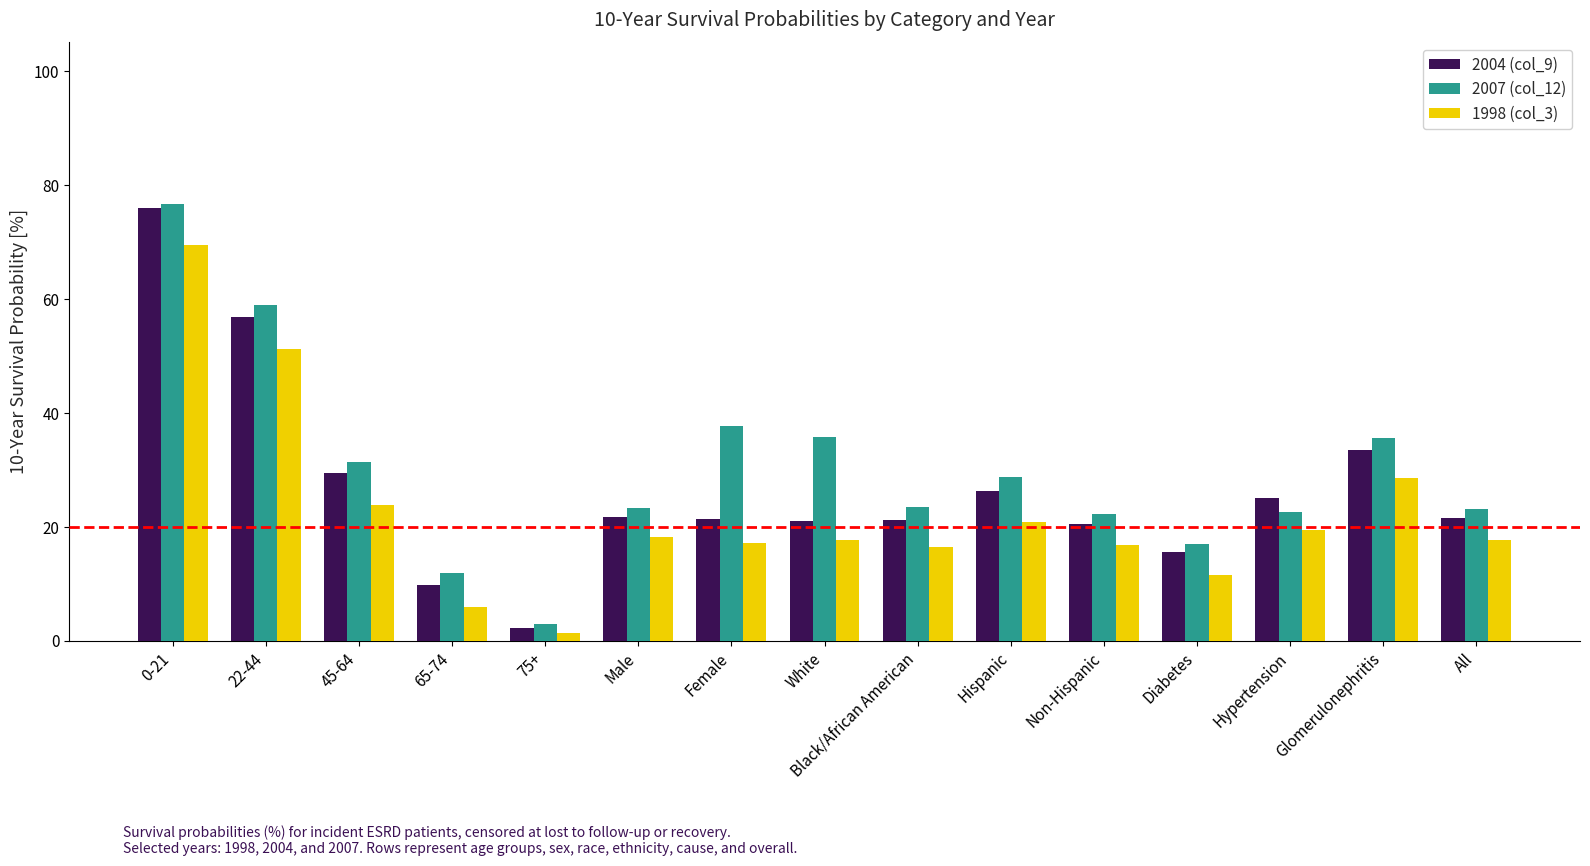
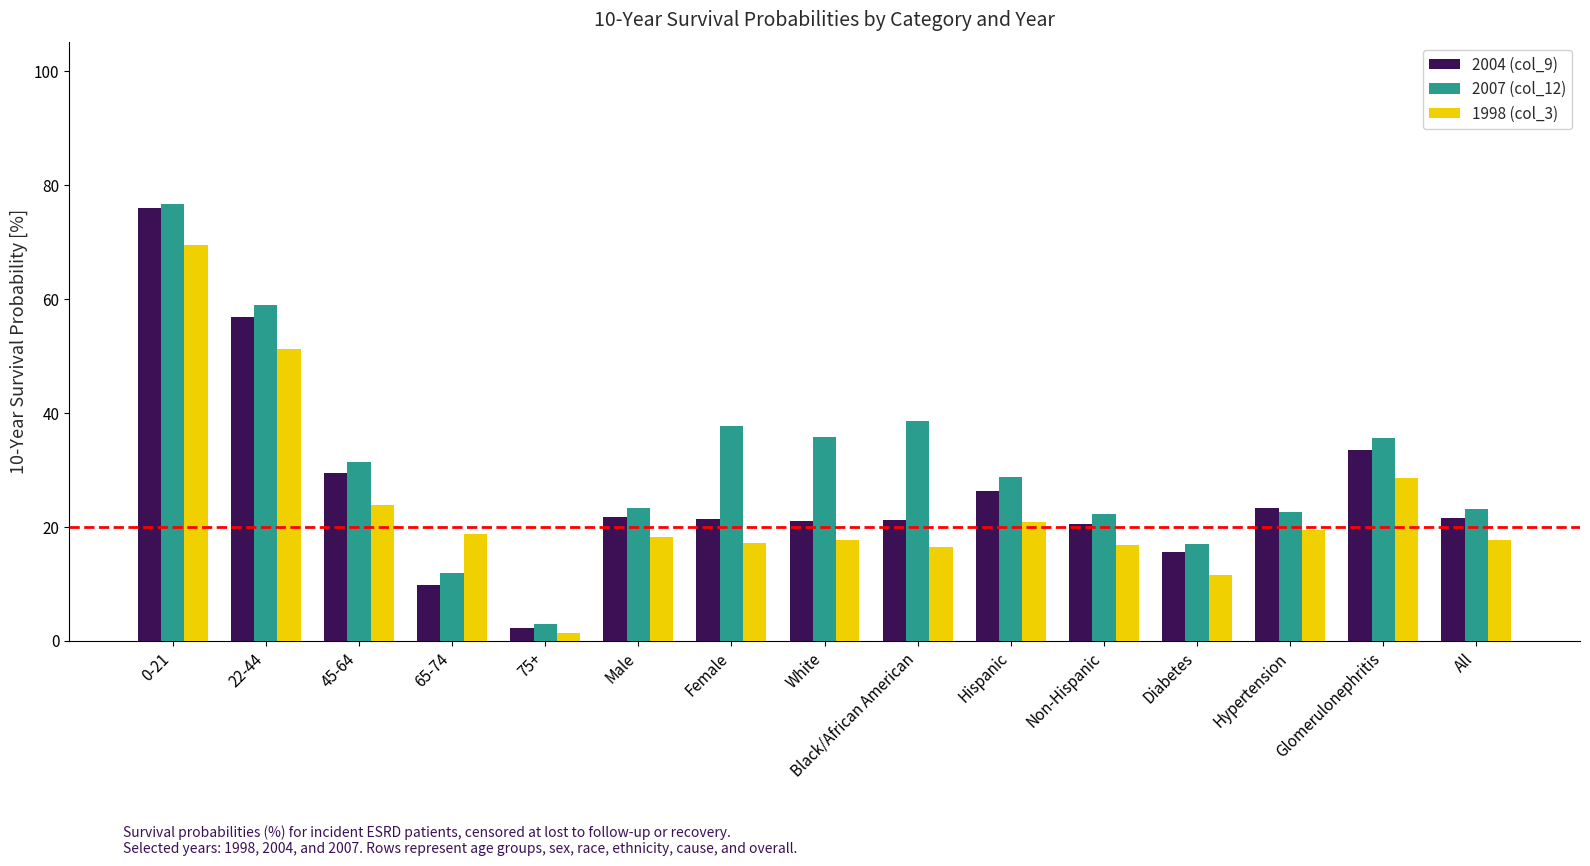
1998 (col_3), 65-74: 6 -> 19
2007 (col_12), Black/African American: 24 -> 39
2004 (col_9), Hypertension: 25 -> 23
